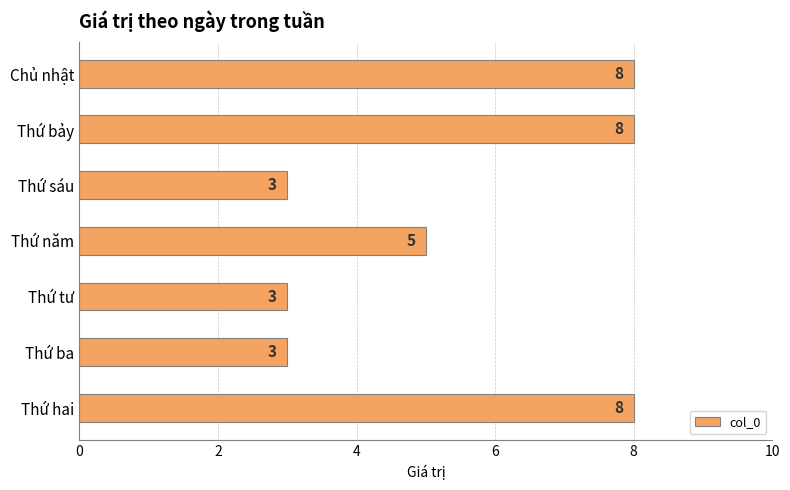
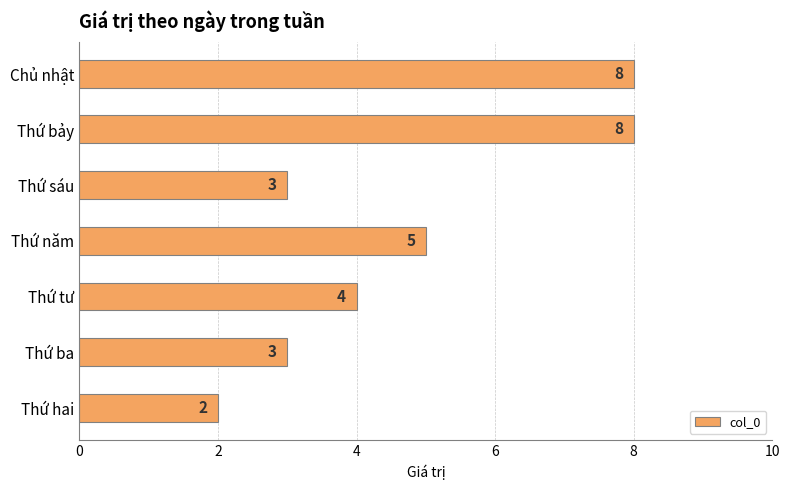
Thứ tư: 3 -> 4
Thứ hai: 8 -> 2
